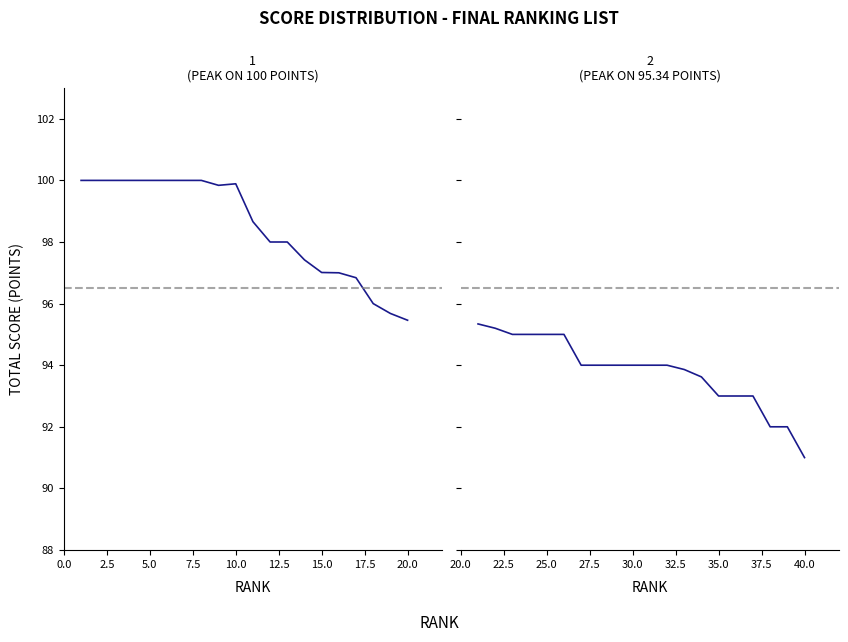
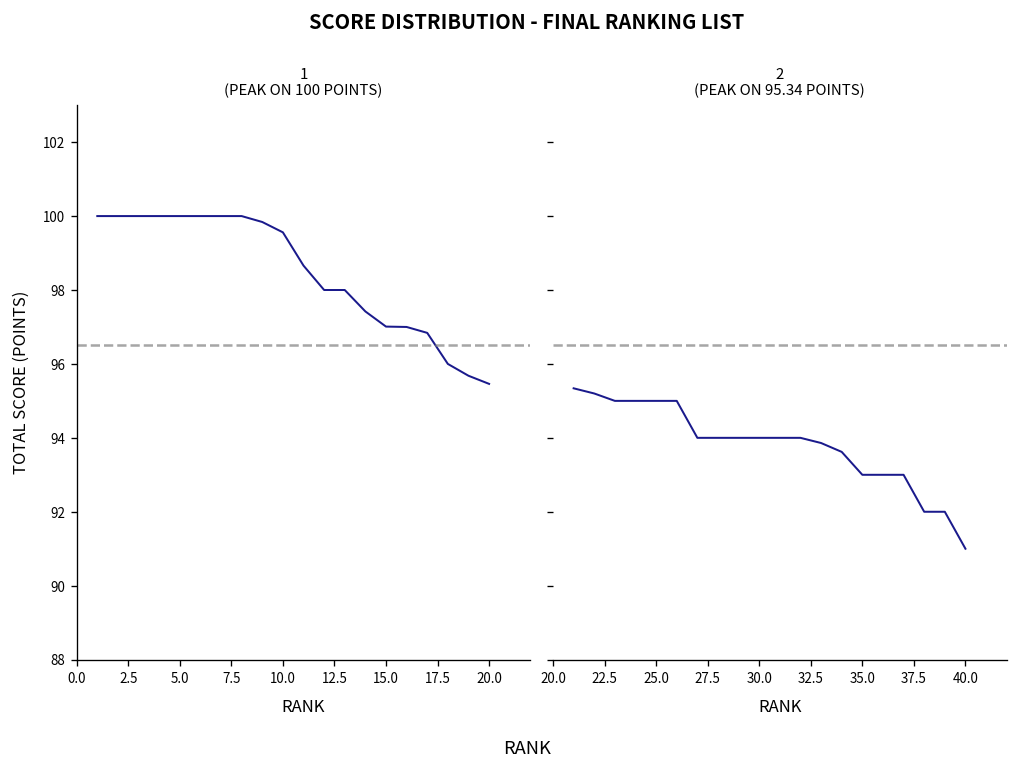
1 (PEAK ON 100 POINTS), 10.0: 99.9 -> 99.6
